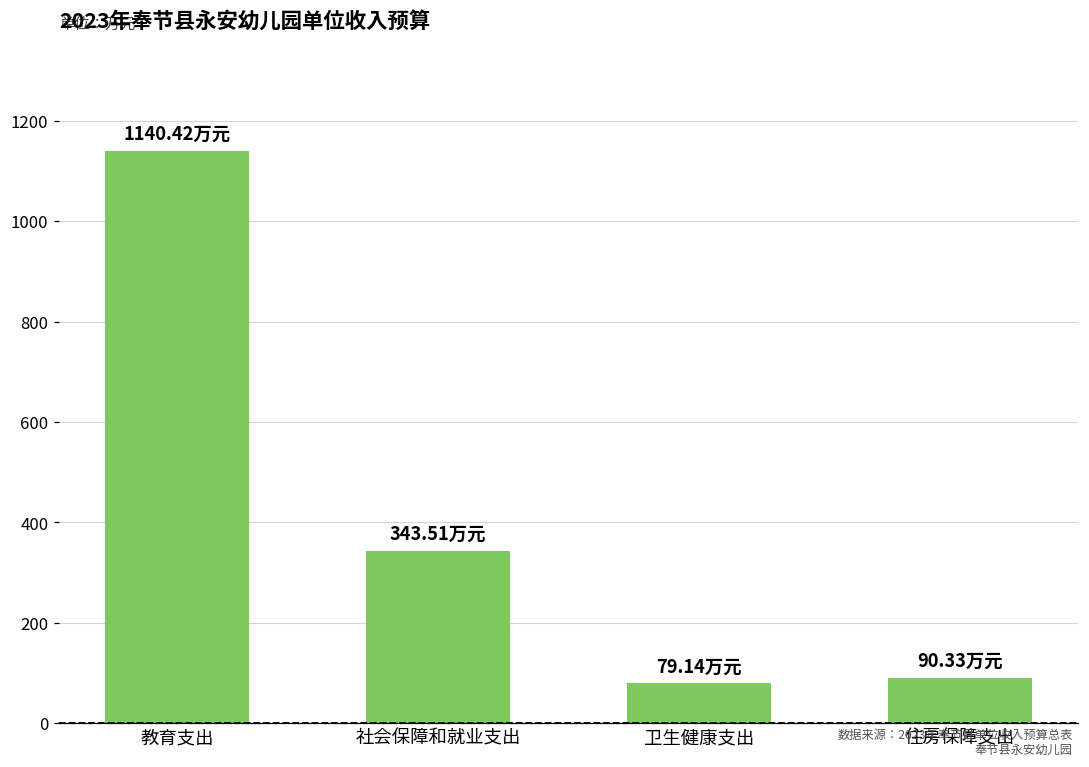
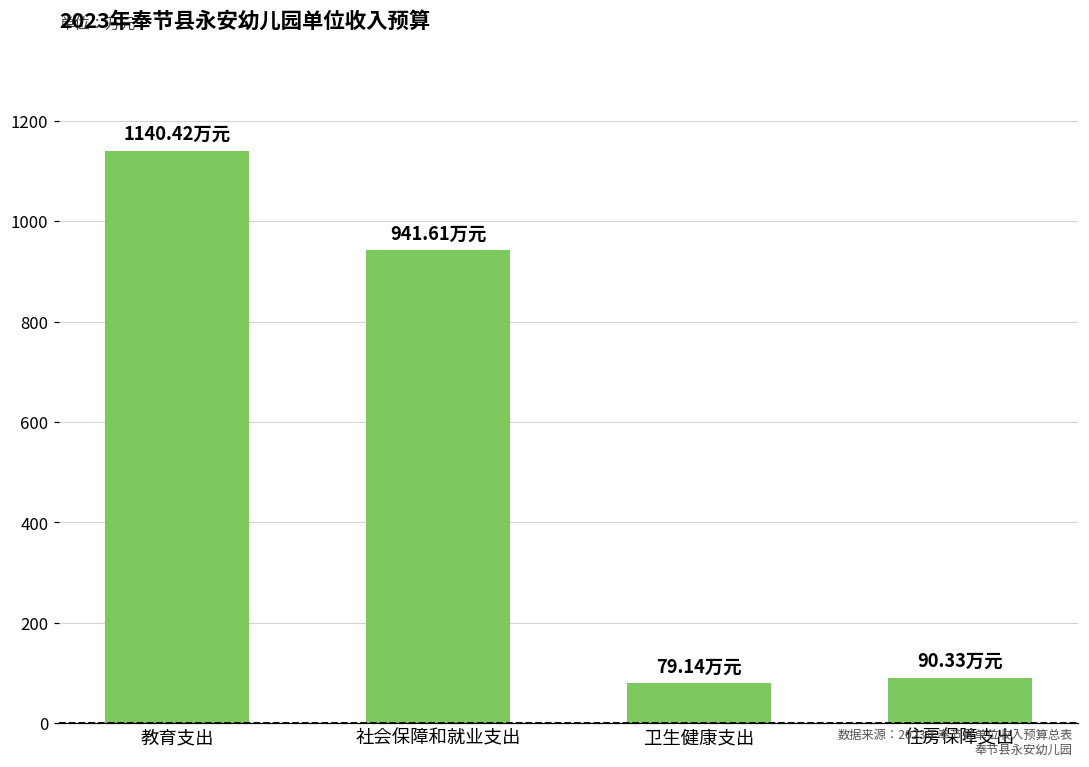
社会保障和就业支出: 343.51 -> 941.61
